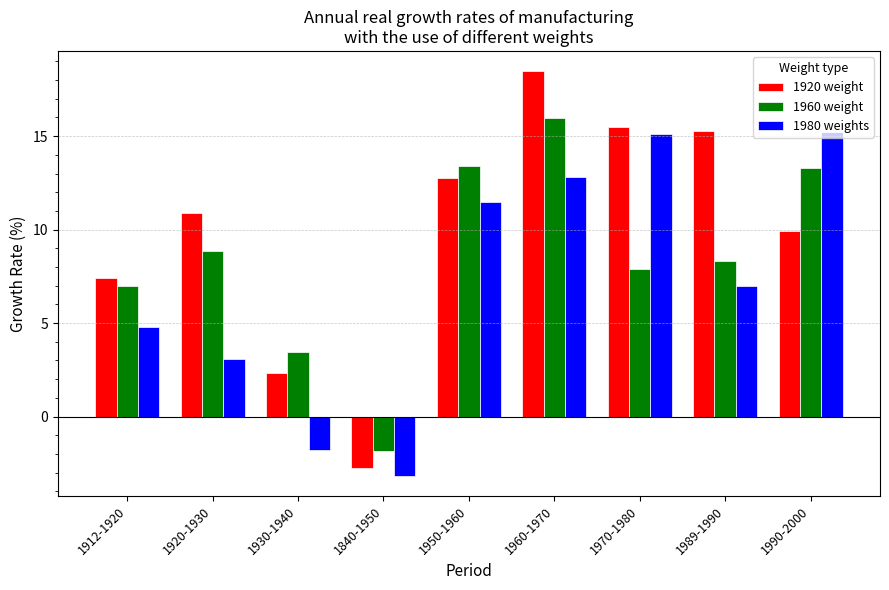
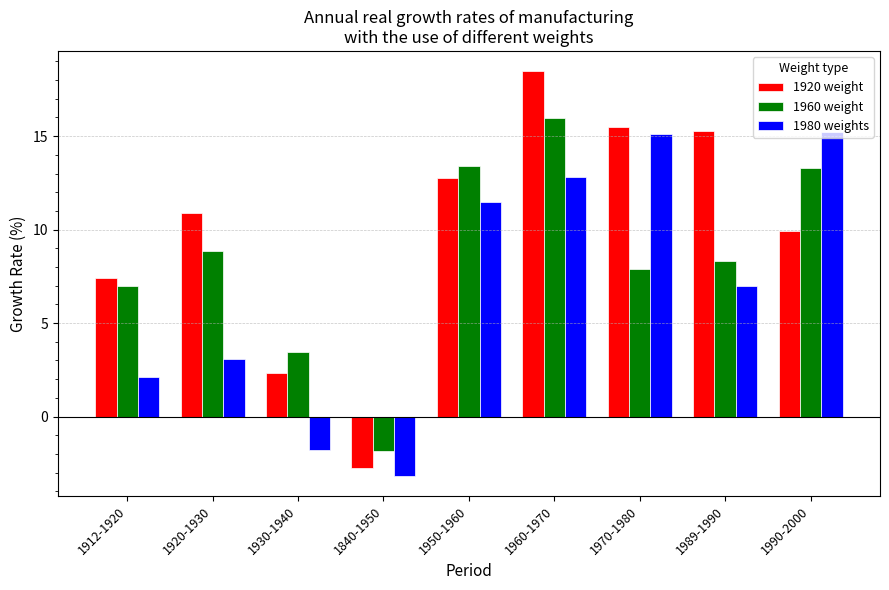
1980 weights, 1912-1920: 4.8 -> 2.1
